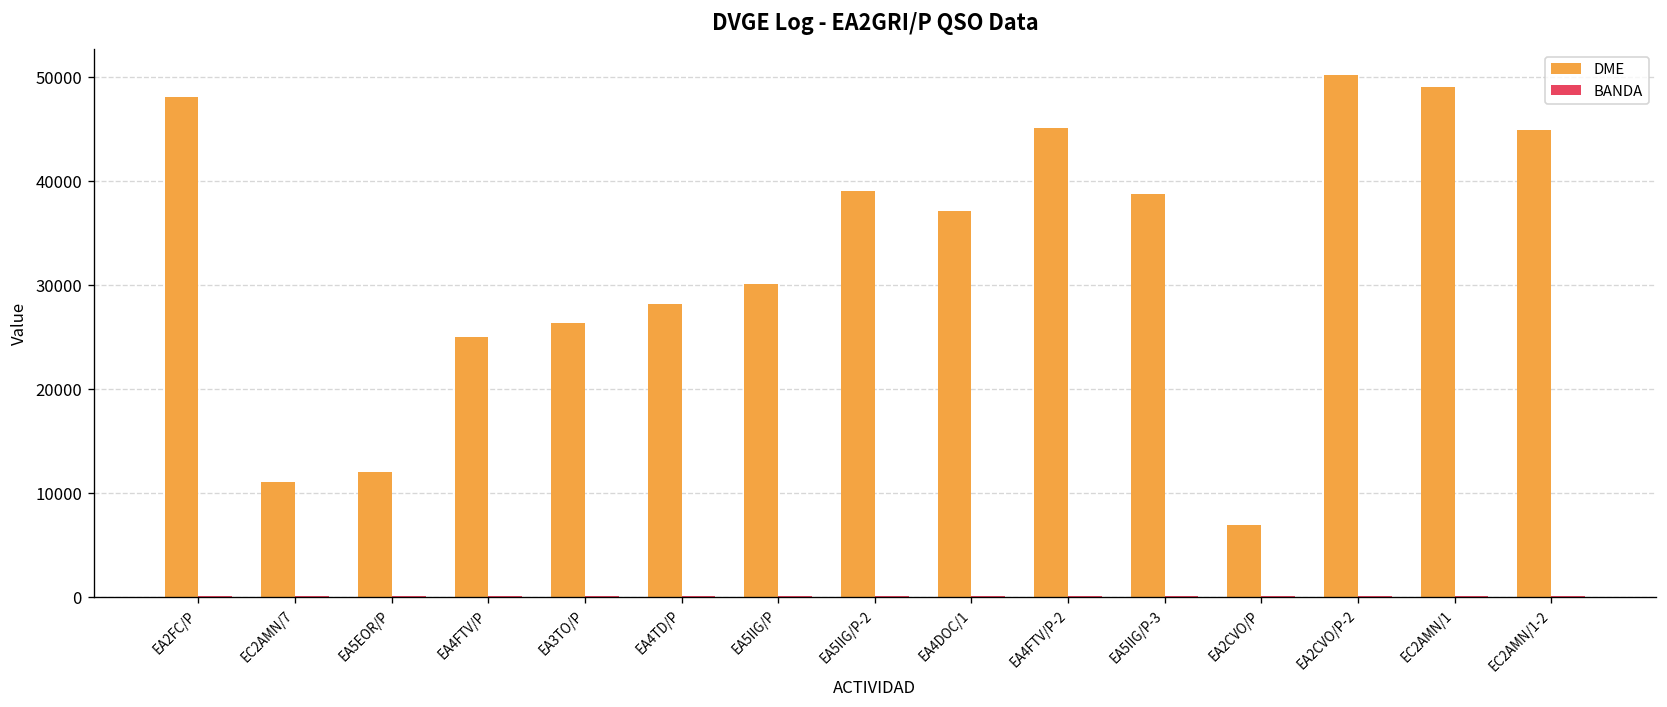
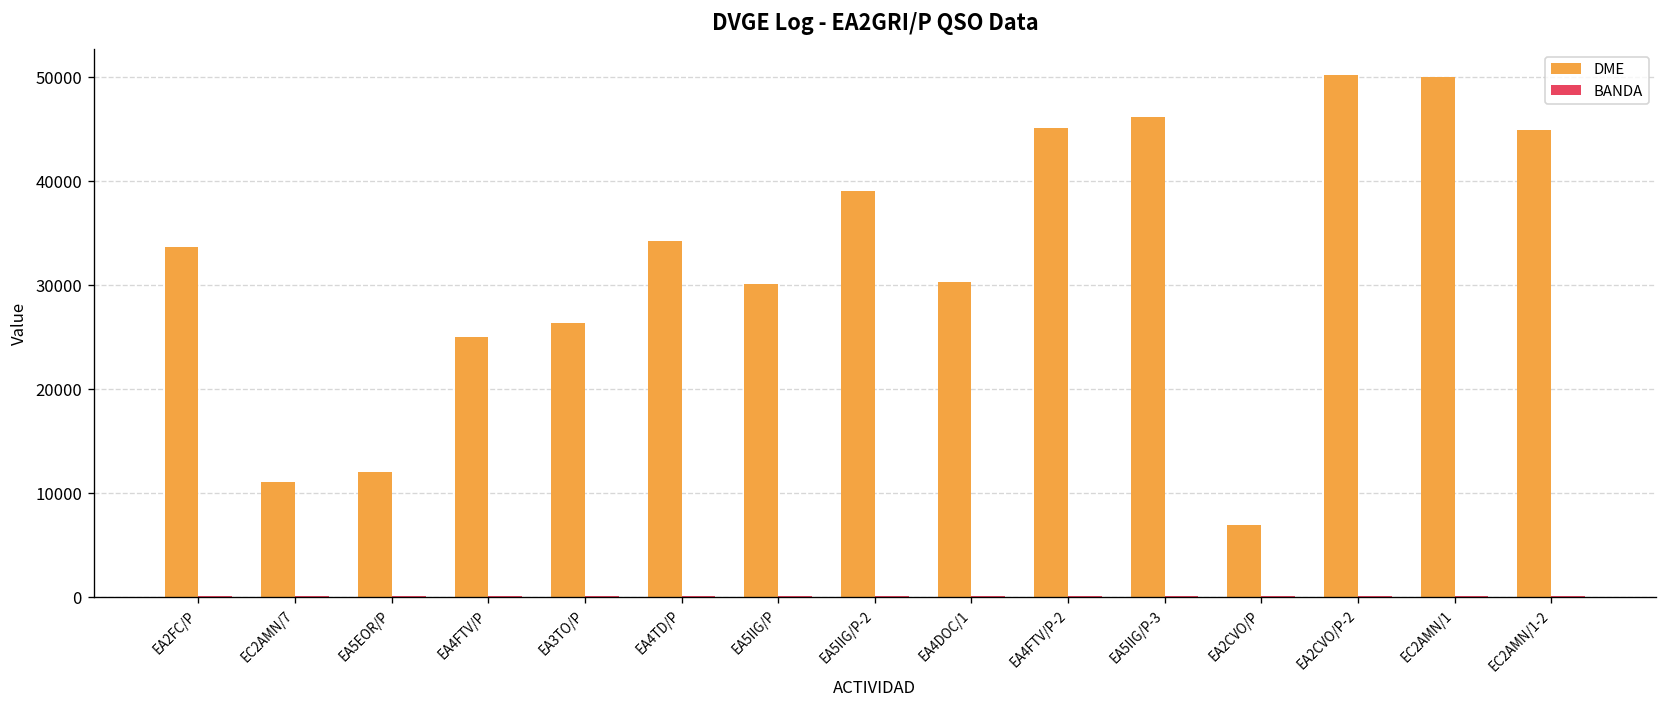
DME, EA2FC/P: 48000 -> 34000
DME, EA4TD/P: 28000 -> 34000
DME, EA4DOC/1: 37000 -> 30000
DME, EA5IIG/P-3: 39000 -> 46000
DME, EC2AMN/1: 49000 -> 50000
